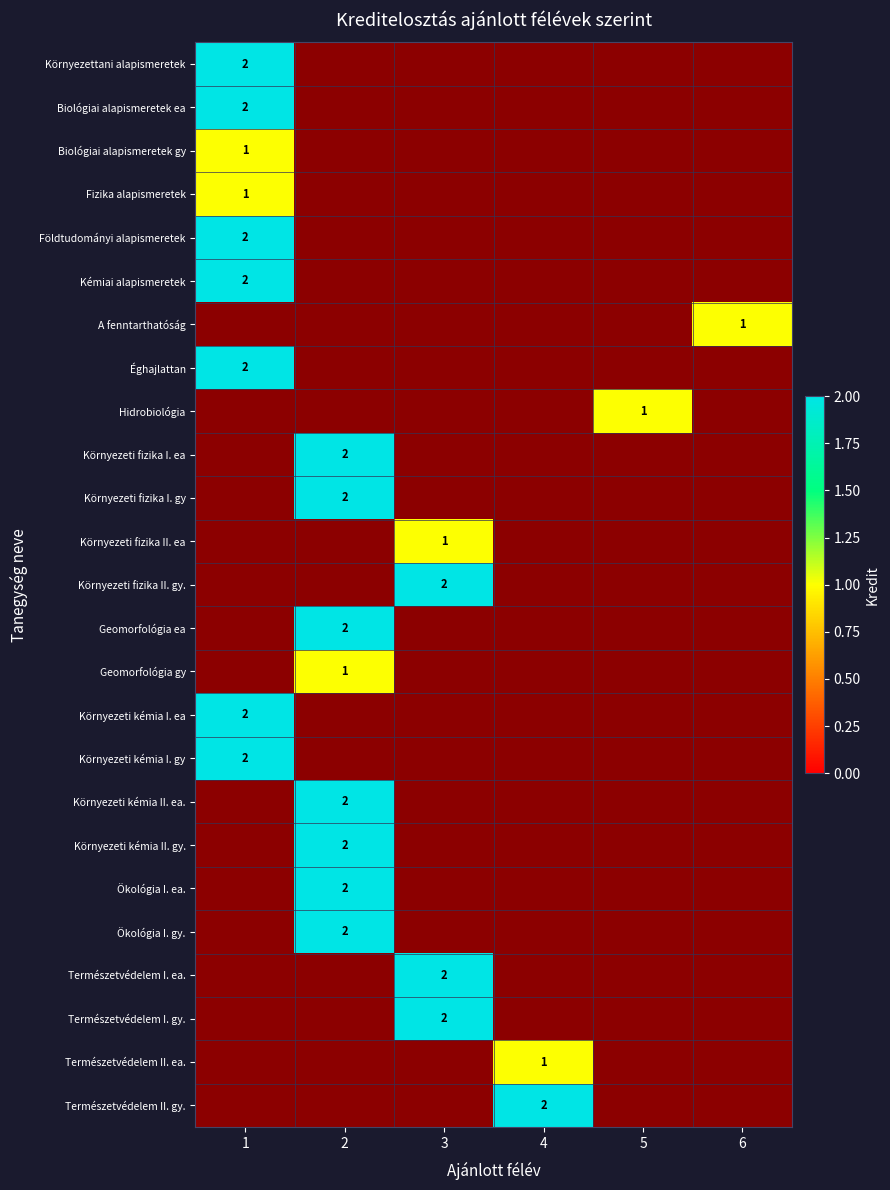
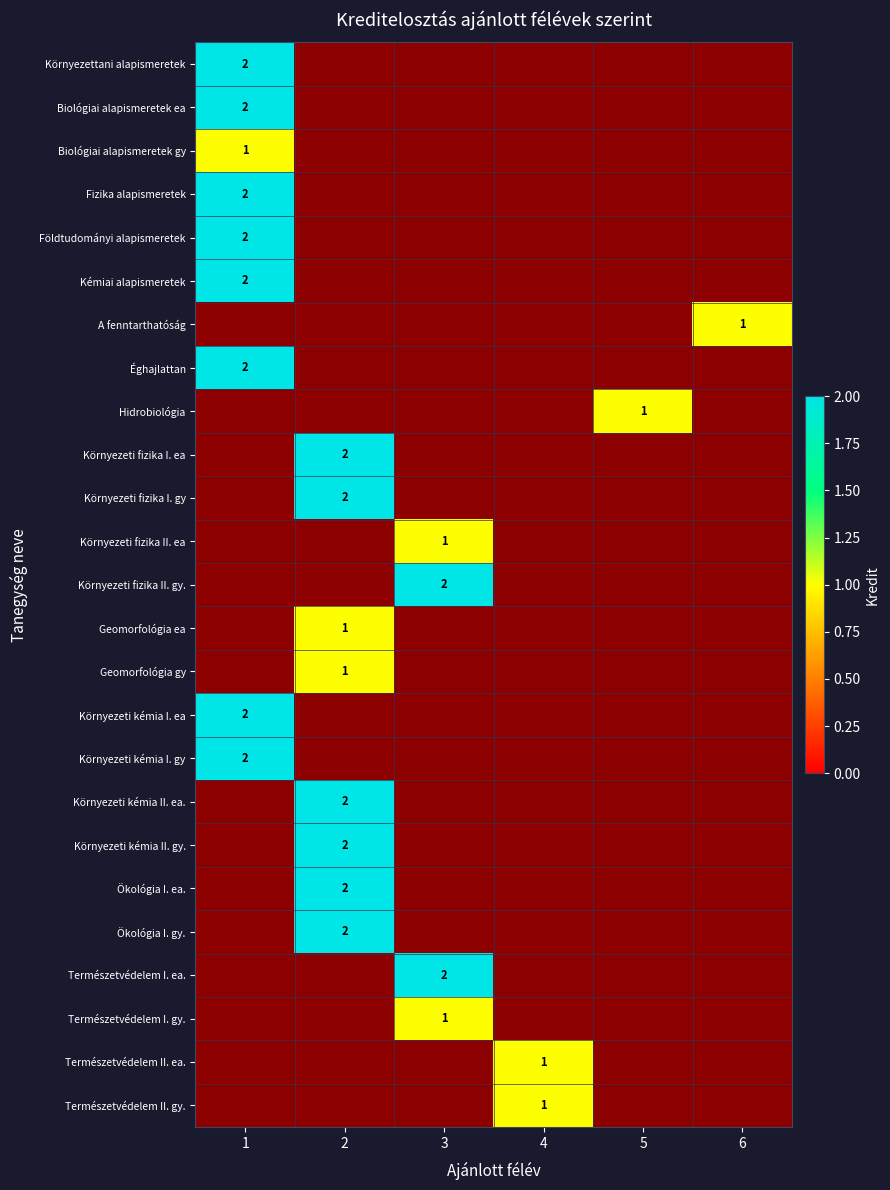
Fizika alapismeretek, 1: 1 -> 2
Geomorfológia ea, 2: 2 -> 1
Természetvédelem I. gy., 3: 2 -> 1
Természetvédelem II. gy., 4: 2 -> 1
